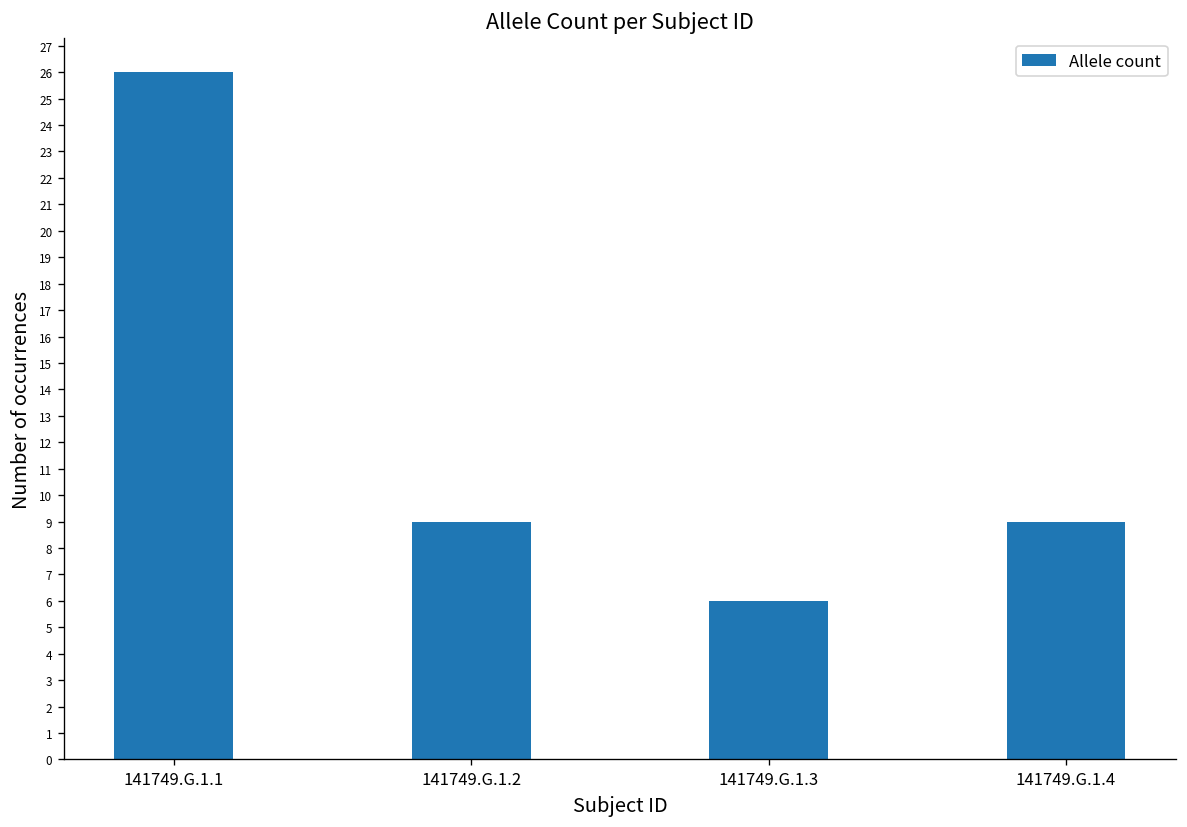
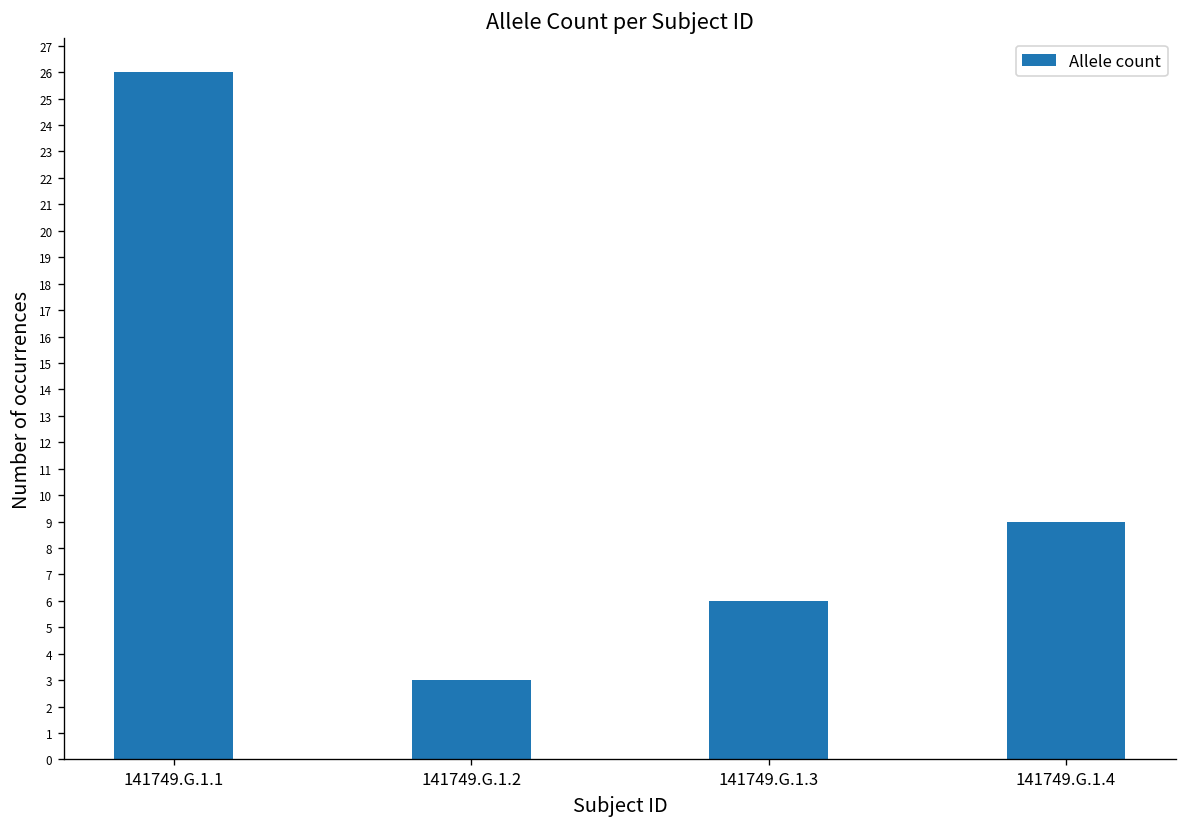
141749.G.1.2: 9 -> 3
